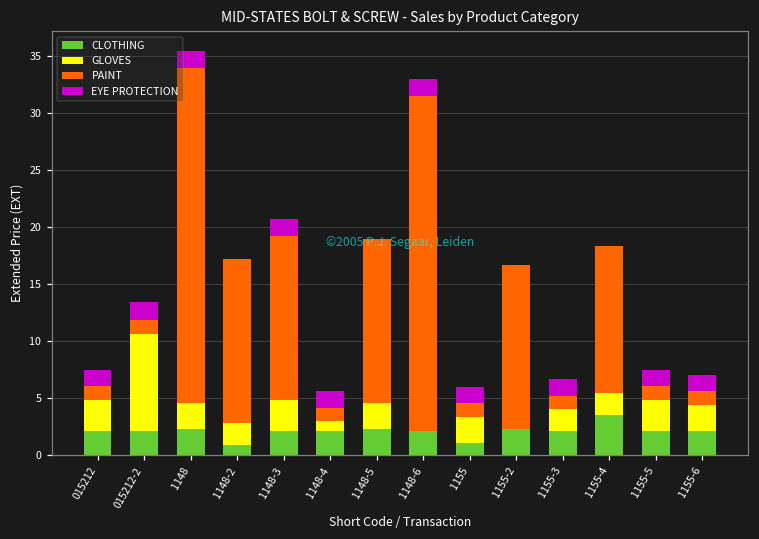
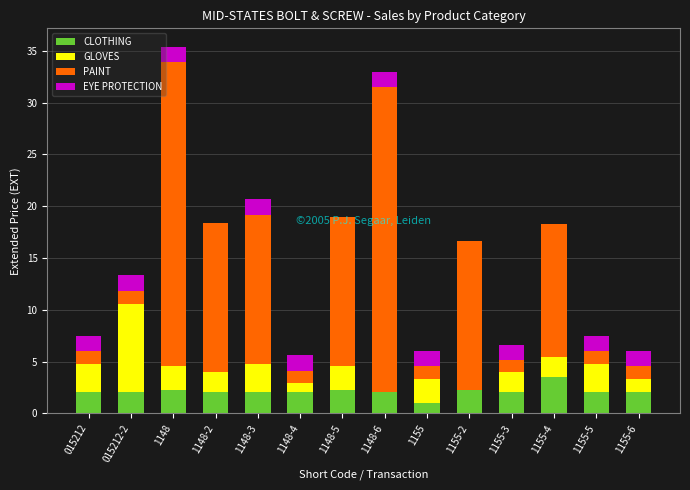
CLOTHING, 1148-2: 0.9 -> 2.1
GLOVES, 1155-6: 2.3 -> 1.3
